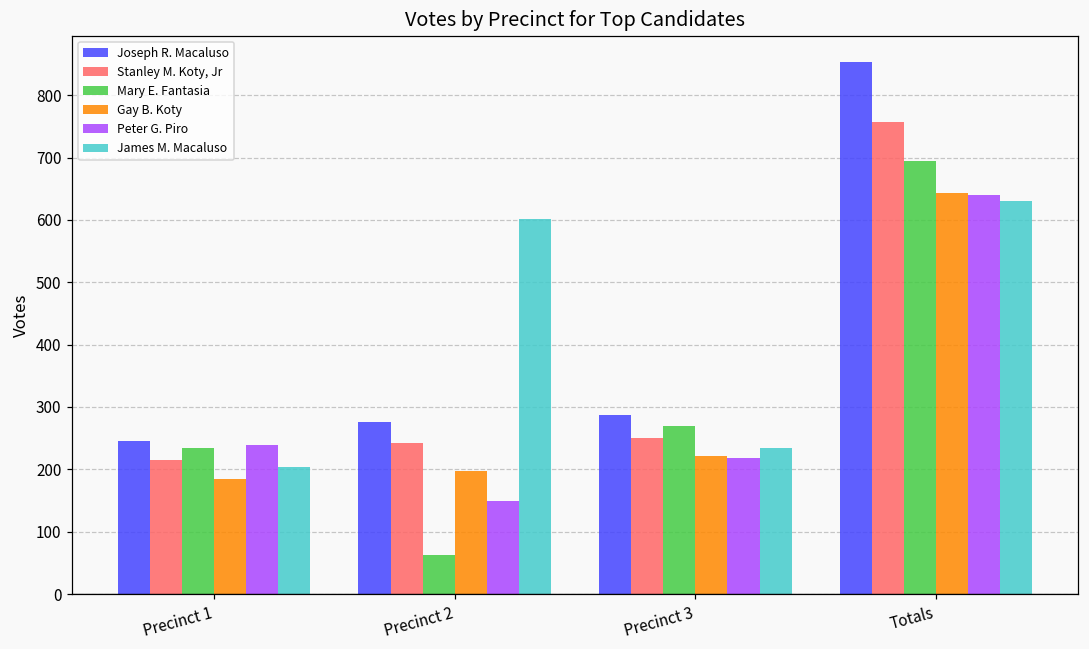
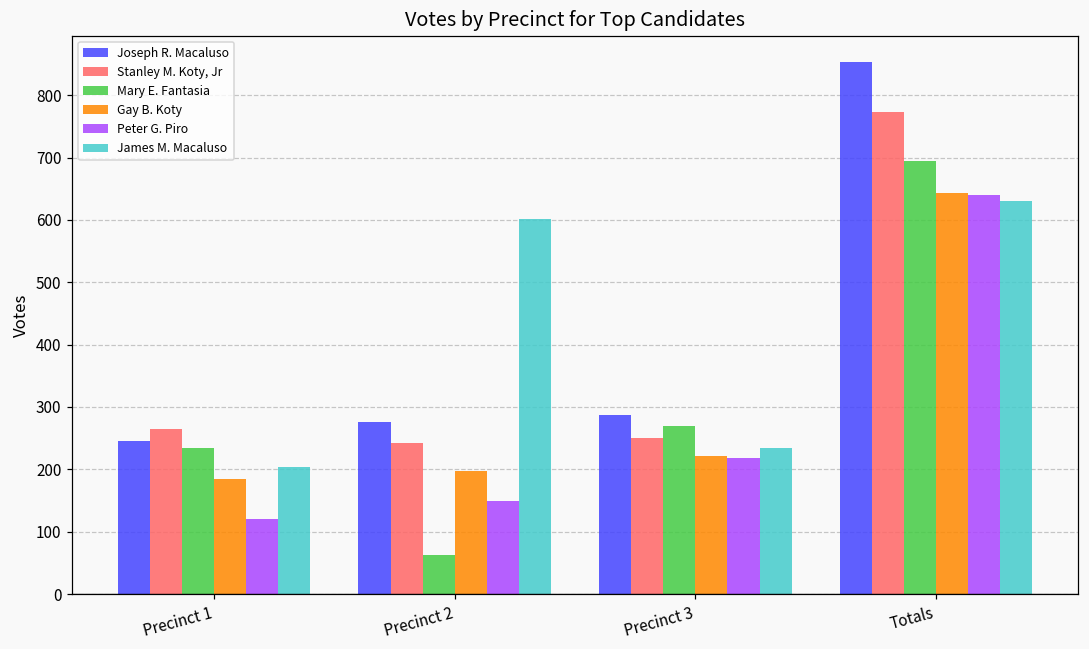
Stanley M. Koty, Jr, Precinct 1: 220 -> 270
Peter G. Piro, Precinct 1: 240 -> 120
Stanley M. Koty, Jr, Totals: 760 -> 770
